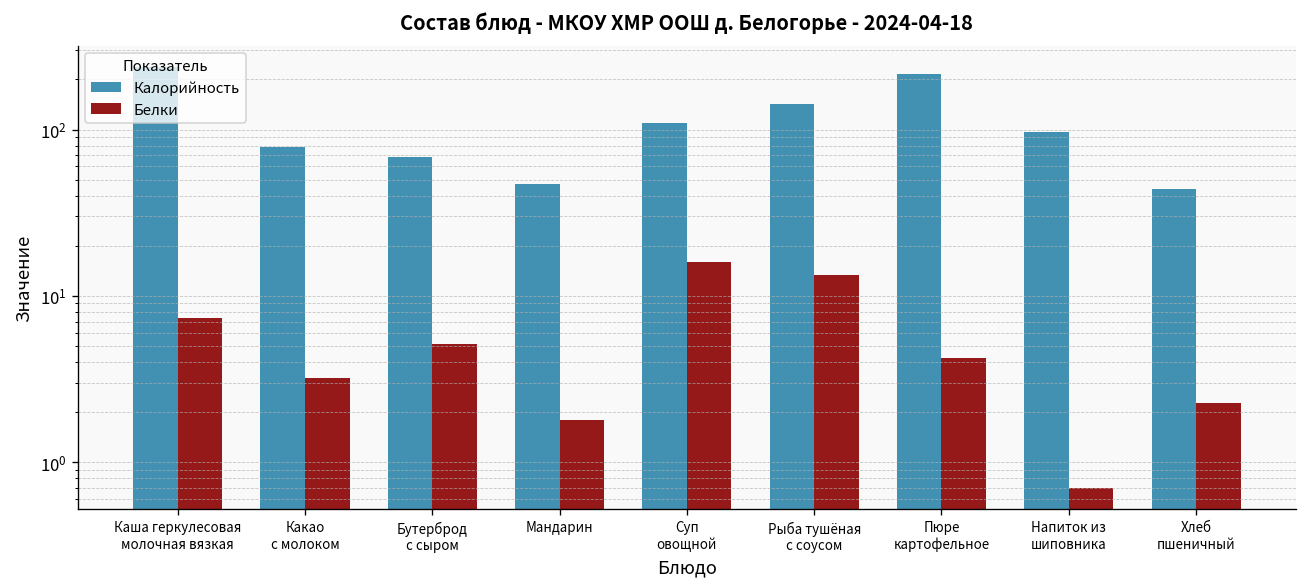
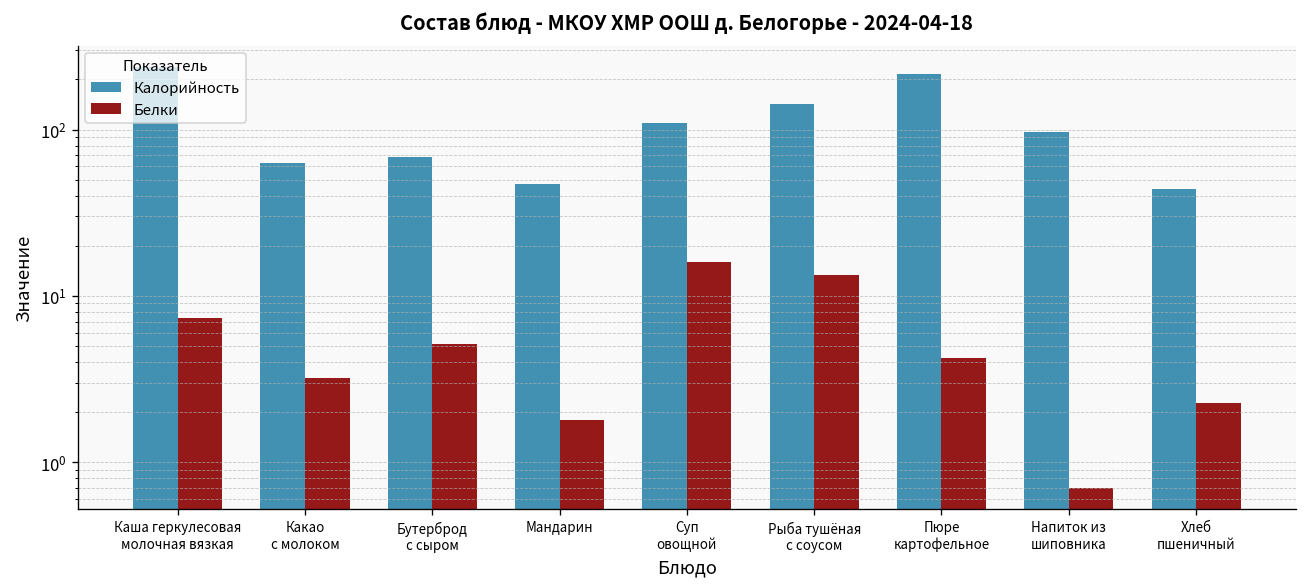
Калорийность, Какао с молоком: 80 -> 60
